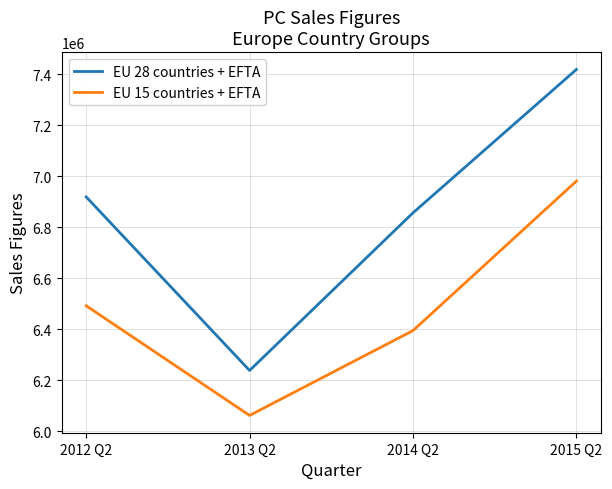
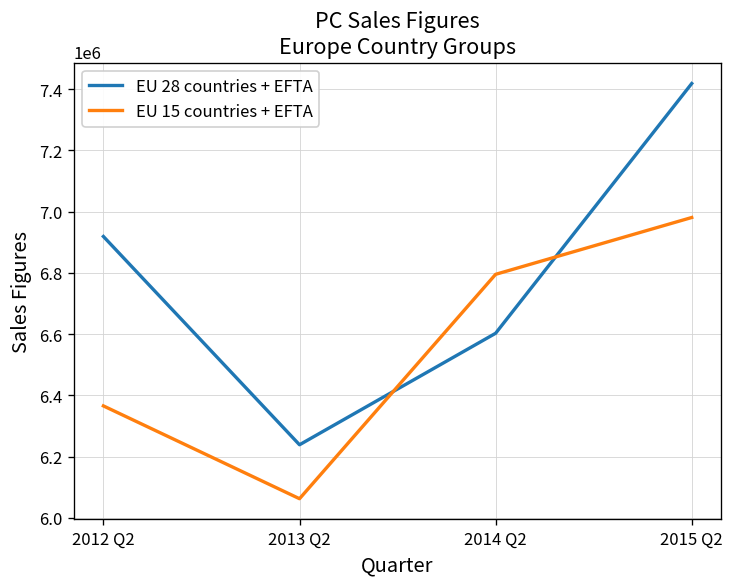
EU 15 countries + EFTA, 2012 Q2: 6490000 -> 6370000
EU 28 countries + EFTA, 2014 Q2: 6860000 -> 6600000
EU 15 countries + EFTA, 2014 Q2: 6400000 -> 6800000
